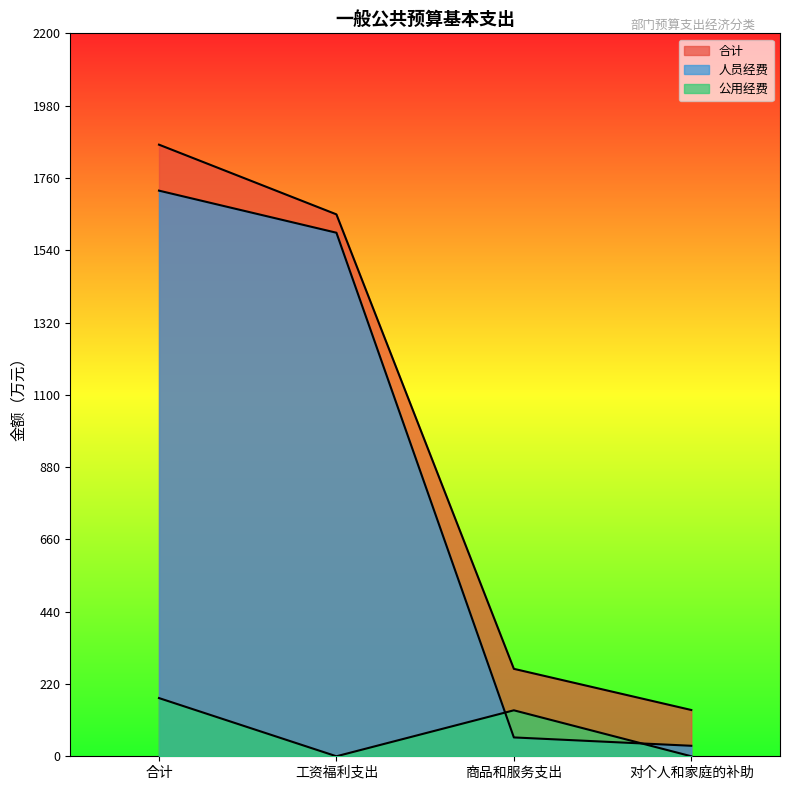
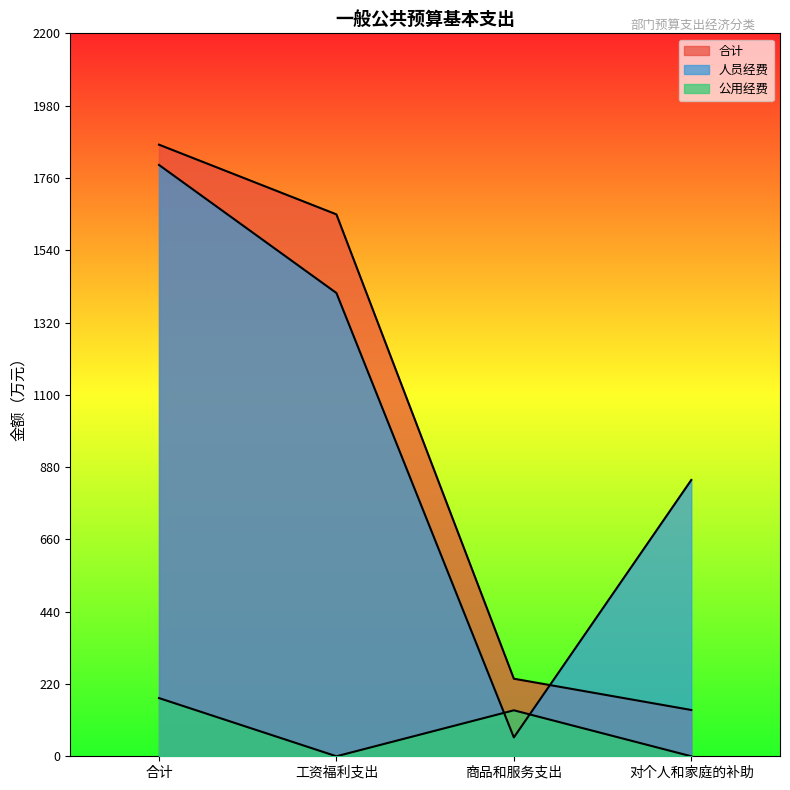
人员经费, 合计: 1720 -> 1800
人员经费, 工资福利支出: 1590 -> 1410
合计, 商品和服务支出: 270 -> 240
人员经费, 对个人和家庭的补助: 30 -> 840
